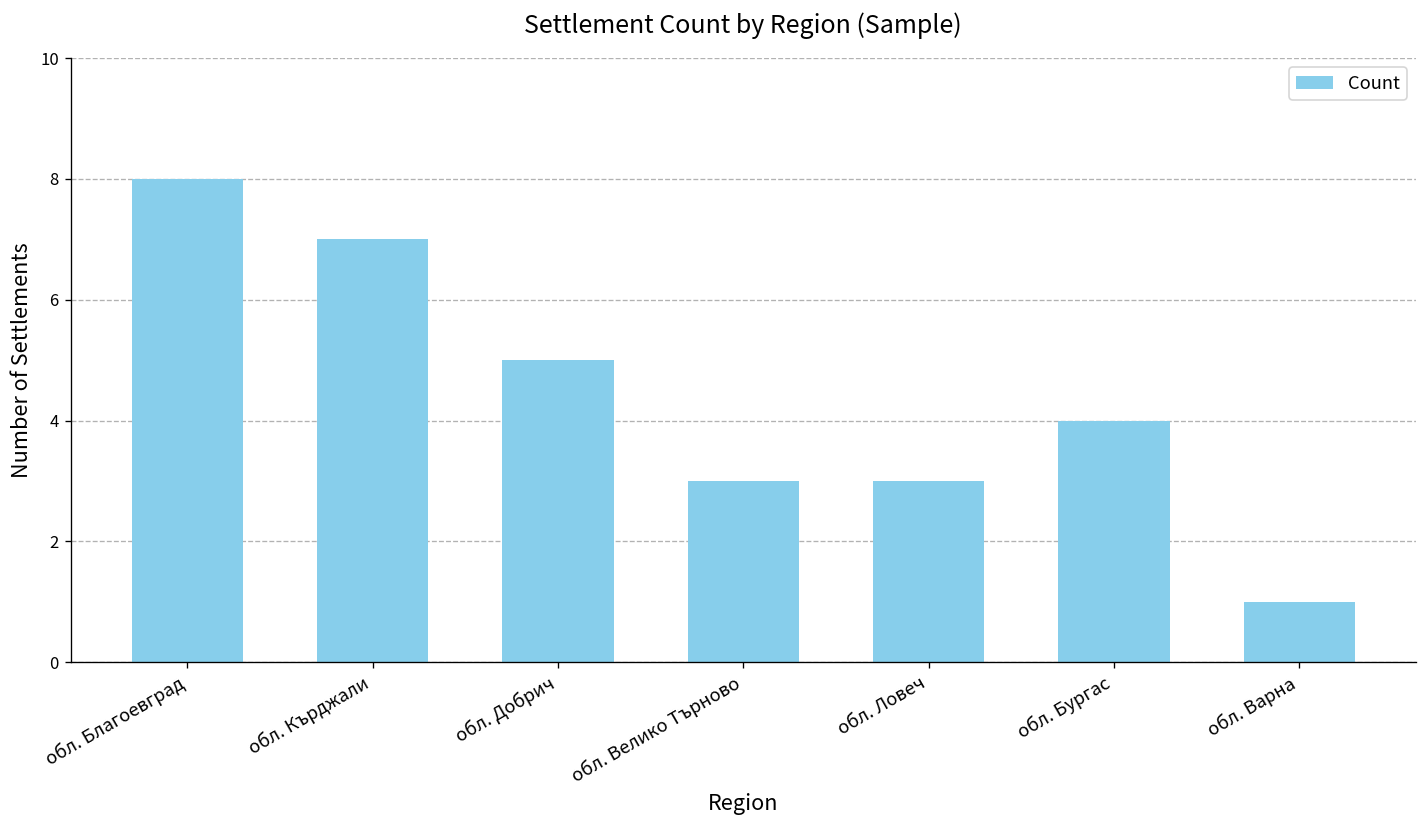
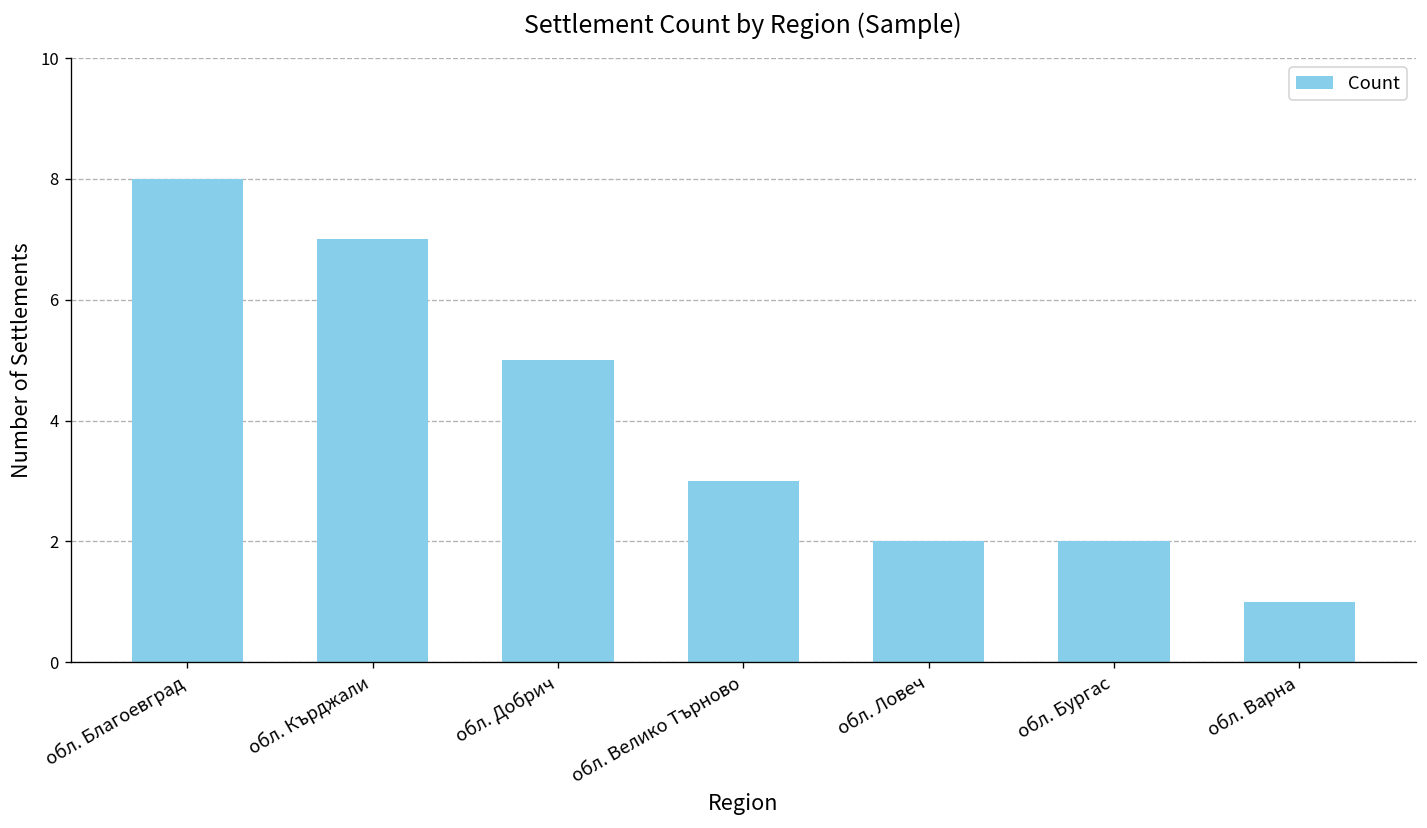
обл. Ловеч: 3 -> 2
обл. Бургас: 4 -> 2
